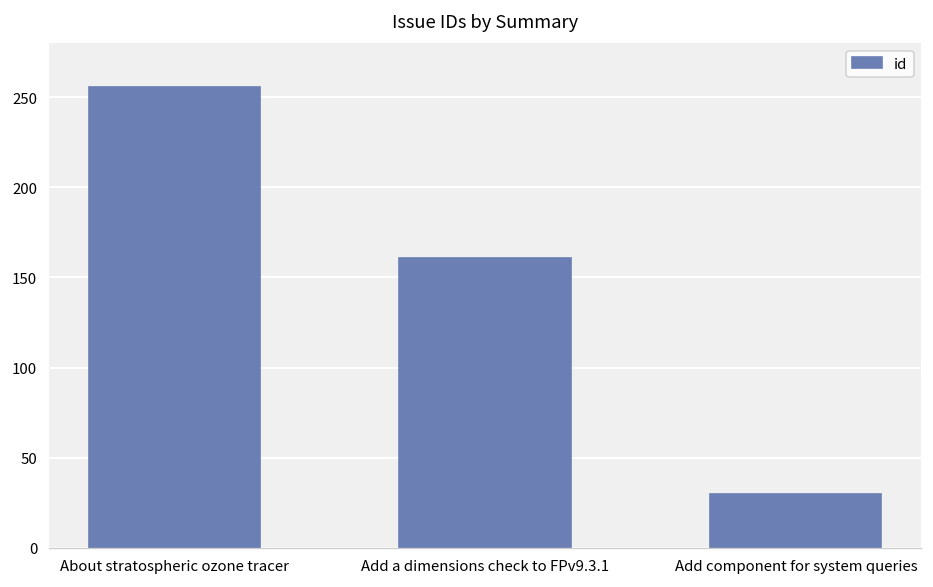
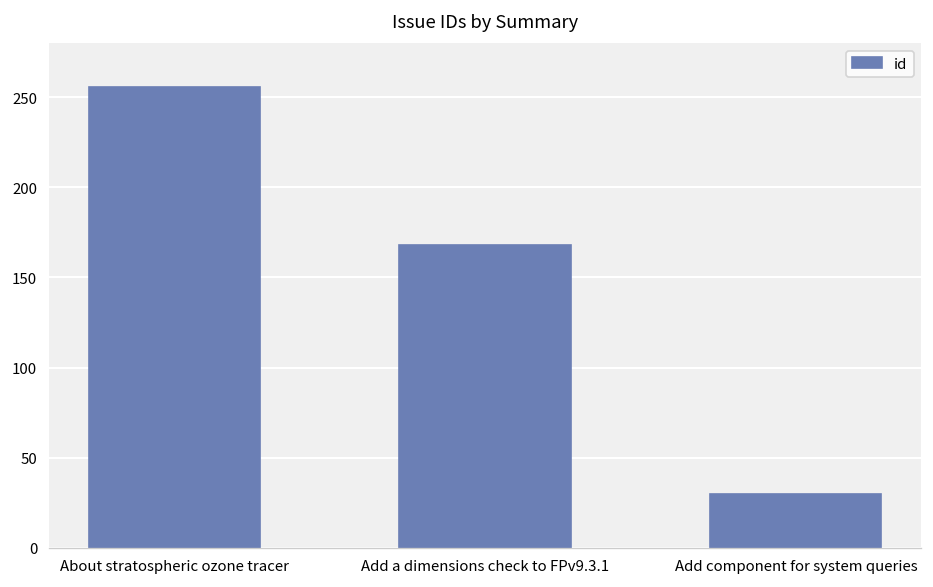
Add a dimensions check to FPv9.3.1: 161 -> 168
